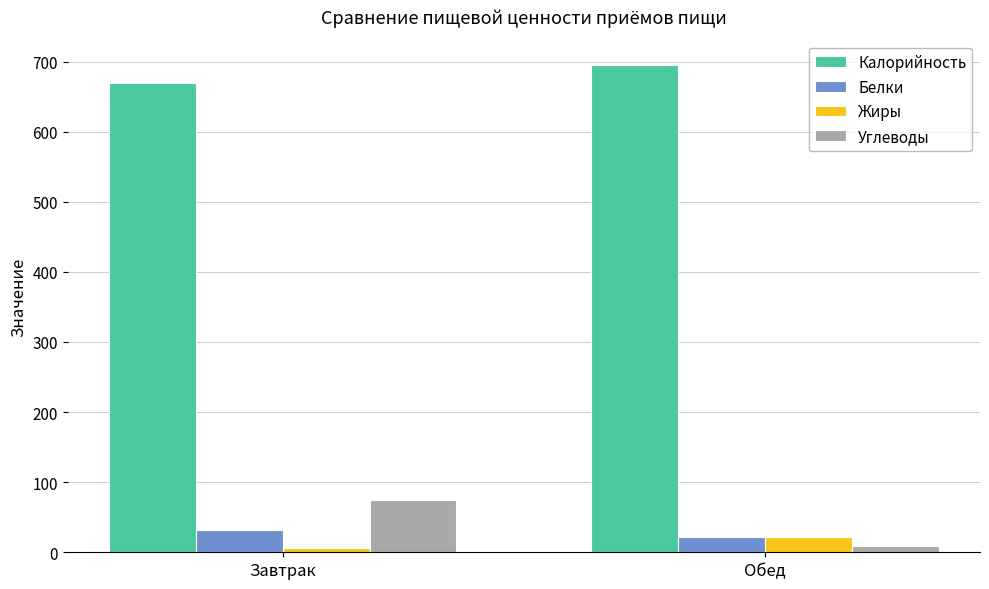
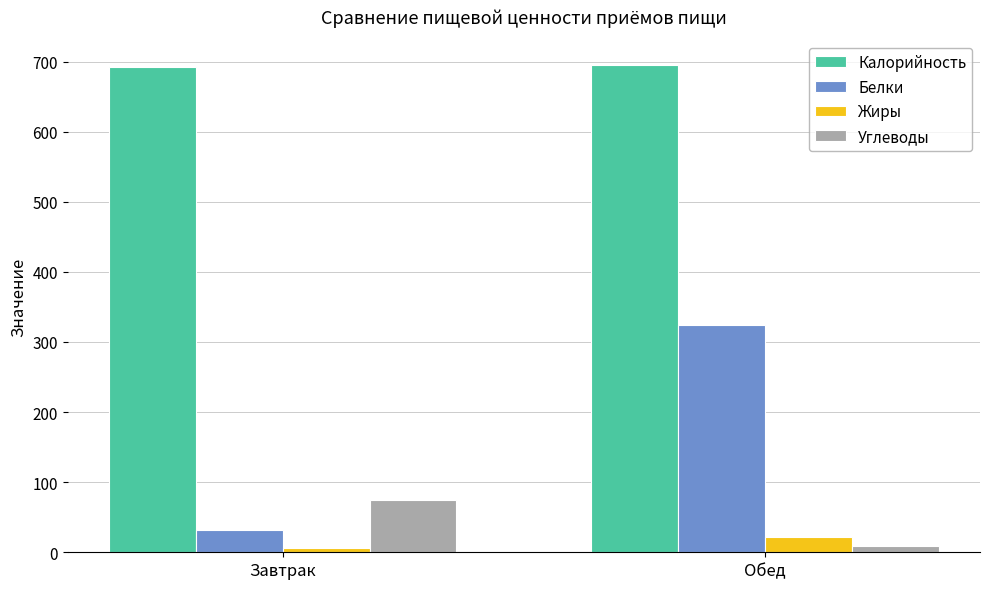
Калорийность, Завтрак: 670 -> 690
Белки, Обед: 20 -> 320
